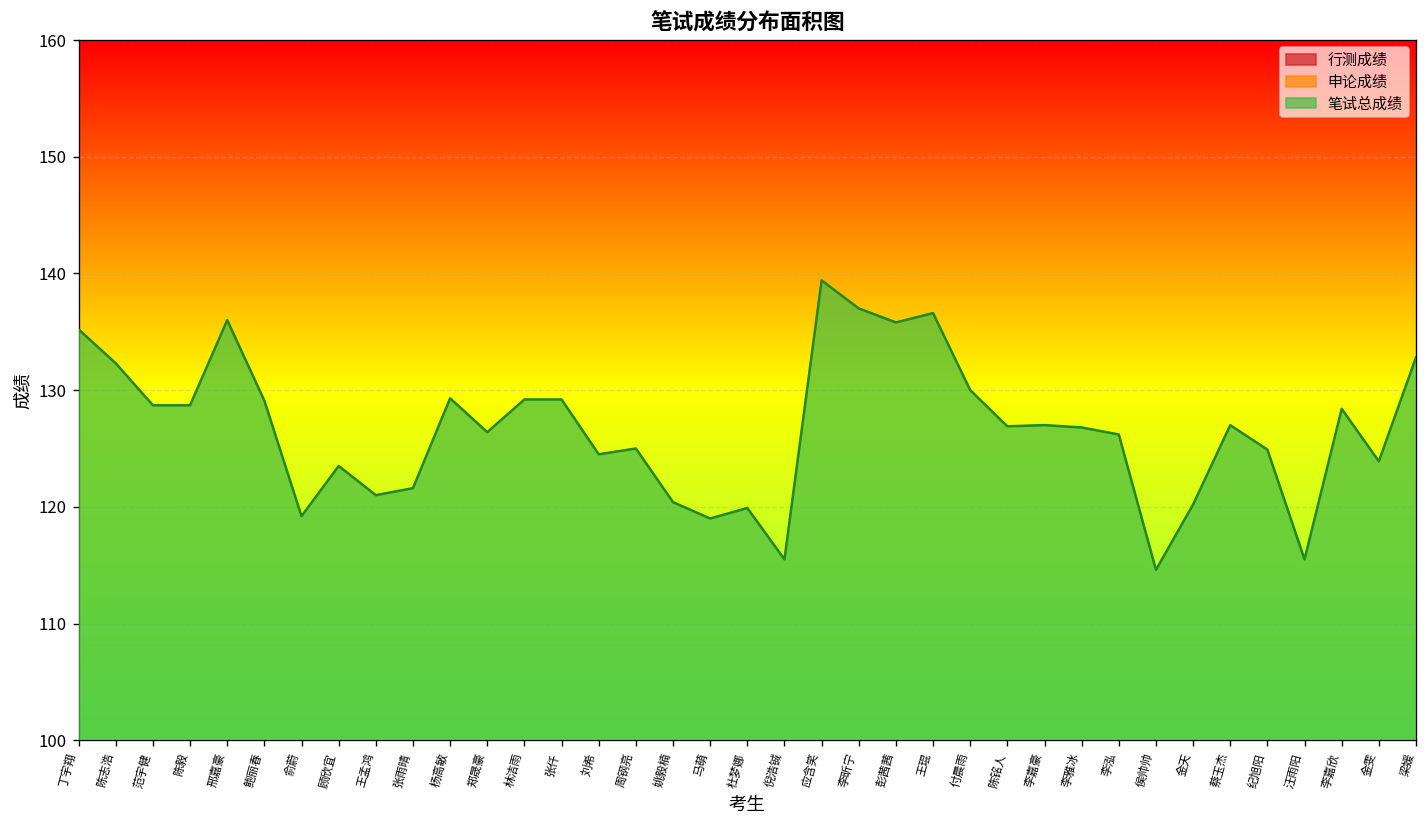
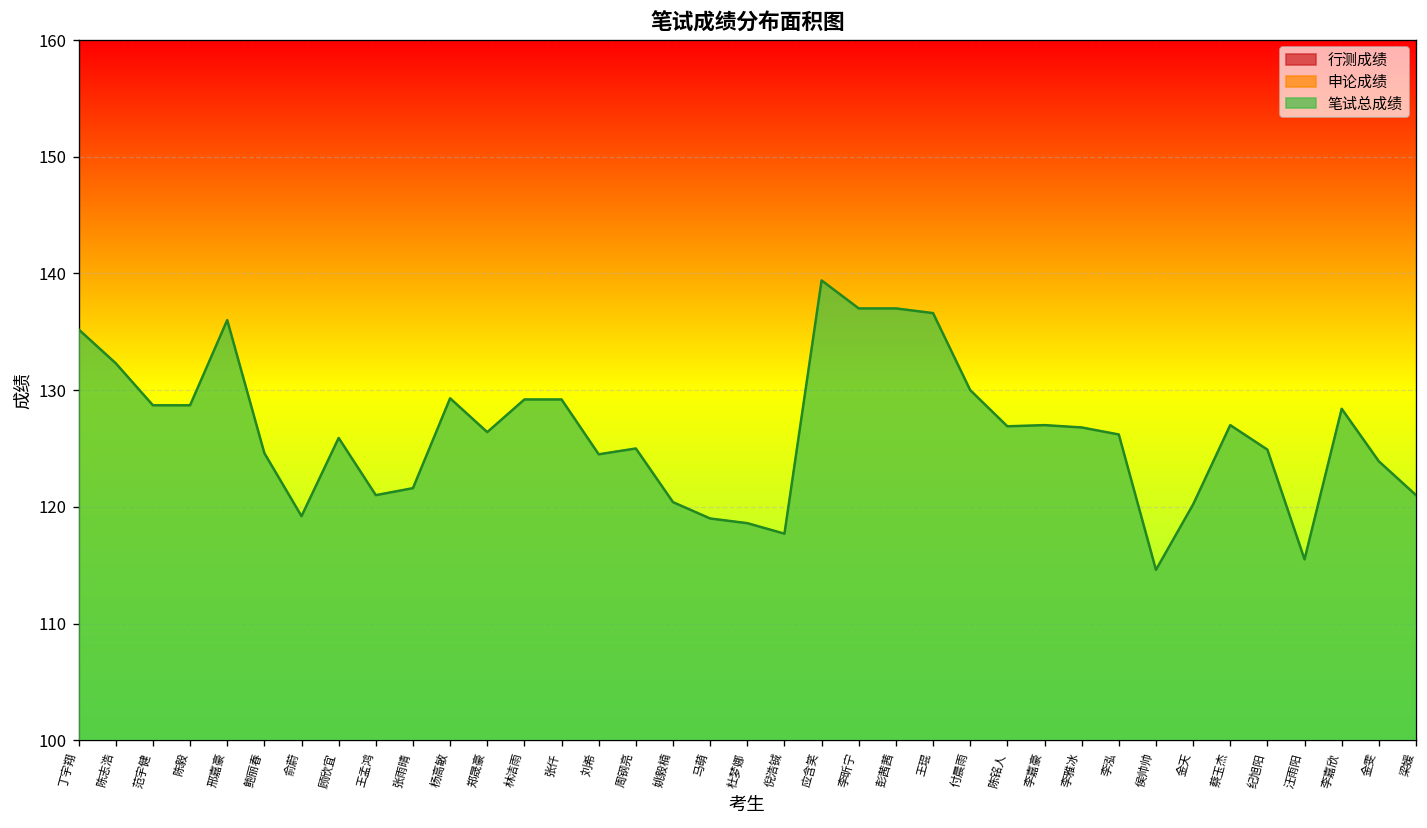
笔试总成绩, 鲍丽春: 129 -> 125
笔试总成绩, 顾欣宜: 124 -> 126
笔试总成绩, 杜梦娜: 120 -> 119
笔试总成绩, 倪浩铖: 116 -> 118
笔试总成绩, 彭茜茜: 136 -> 137
笔试总成绩, 梁媛: 133 -> 121
